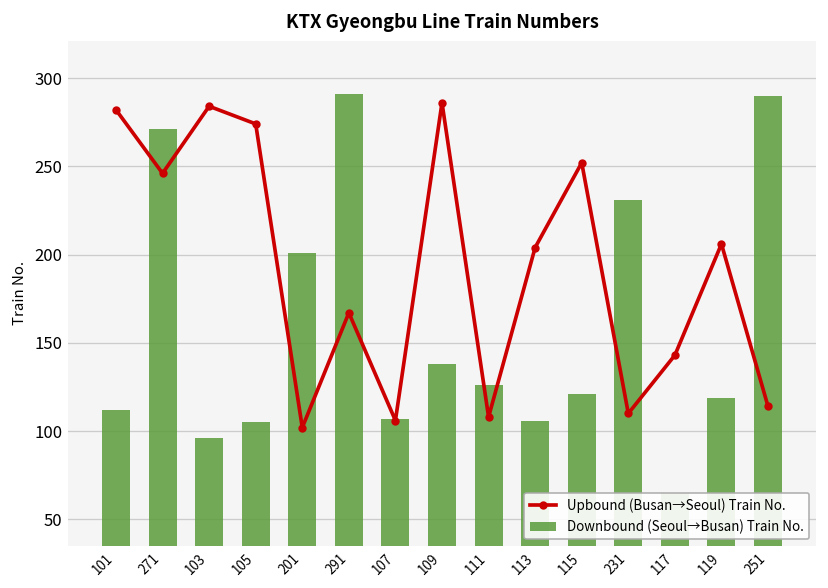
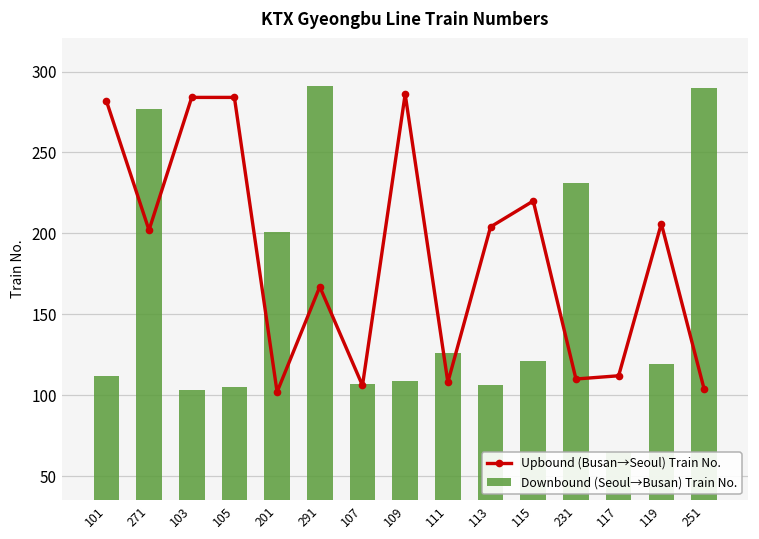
Downbound (Seoul→Busan) Train No., 271: 271 -> 277
Upbound (Busan→Seoul) Train No., 271: 246 -> 202
Downbound (Seoul→Busan) Train No., 103: 96 -> 103
Upbound (Busan→Seoul) Train No., 105: 274 -> 284
Downbound (Seoul→Busan) Train No., 109: 138 -> 109
Upbound (Busan→Seoul) Train No., 115: 252 -> 220
Upbound (Busan→Seoul) Train No., 117: 143 -> 112
Upbound (Busan→Seoul) Train No., 251: 114 -> 104
